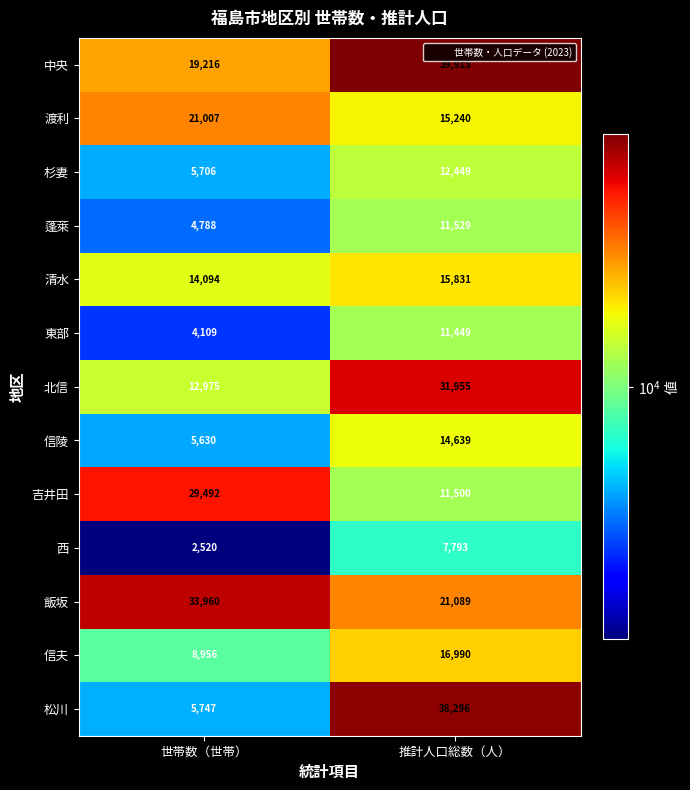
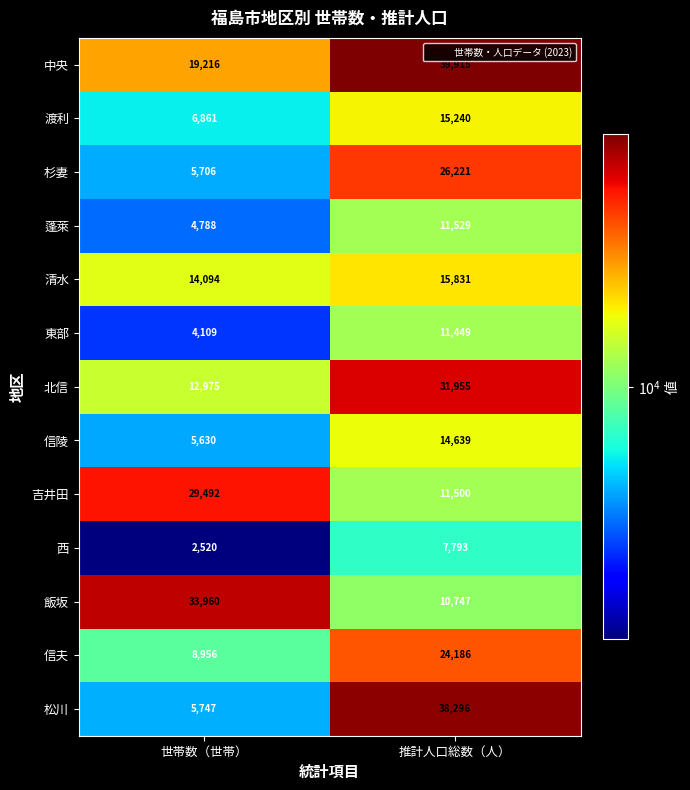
渡利, 世帯数（世帯）: 21,007 -> 6,861
杉妻, 推計人口総数（人）: 12,449 -> 26,221
飯坂, 推計人口総数（人）: 21,089 -> 10,747
信夫, 推計人口総数（人）: 16,990 -> 24,186
